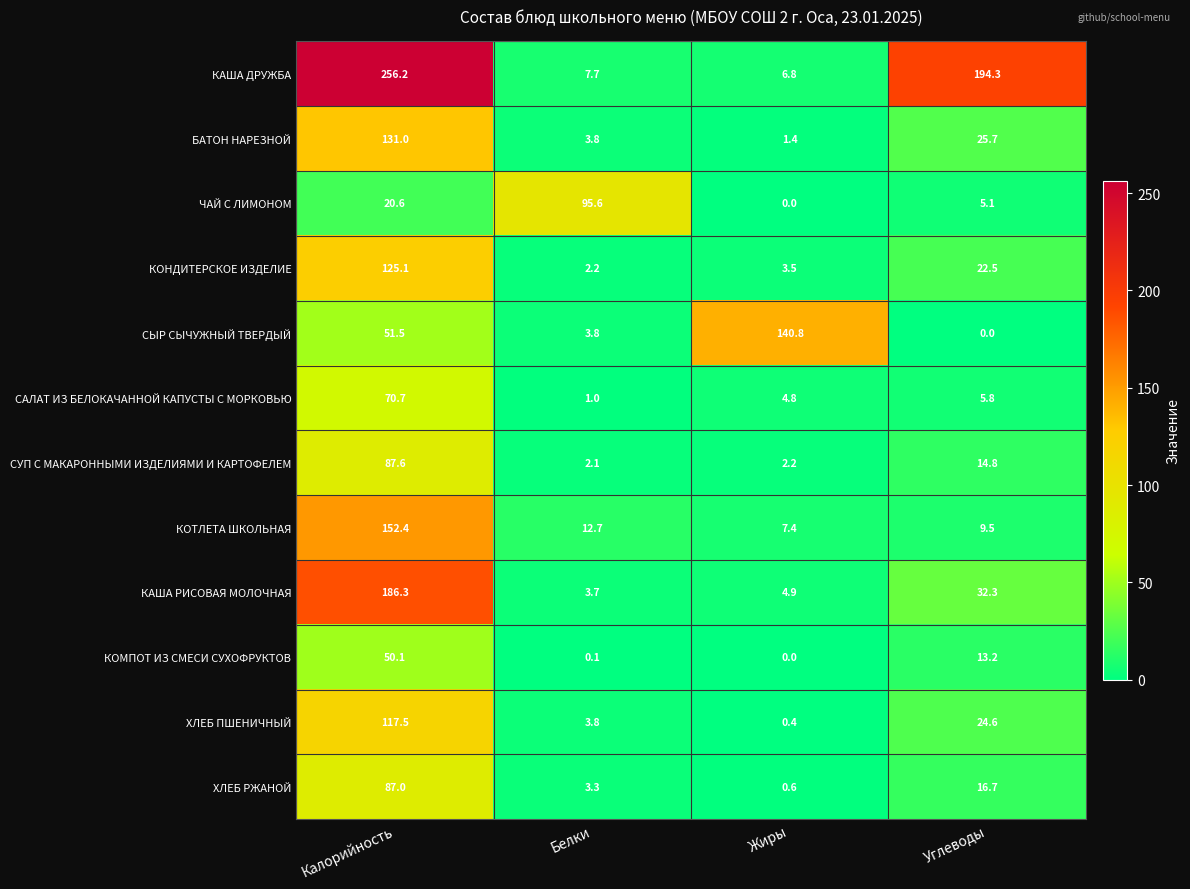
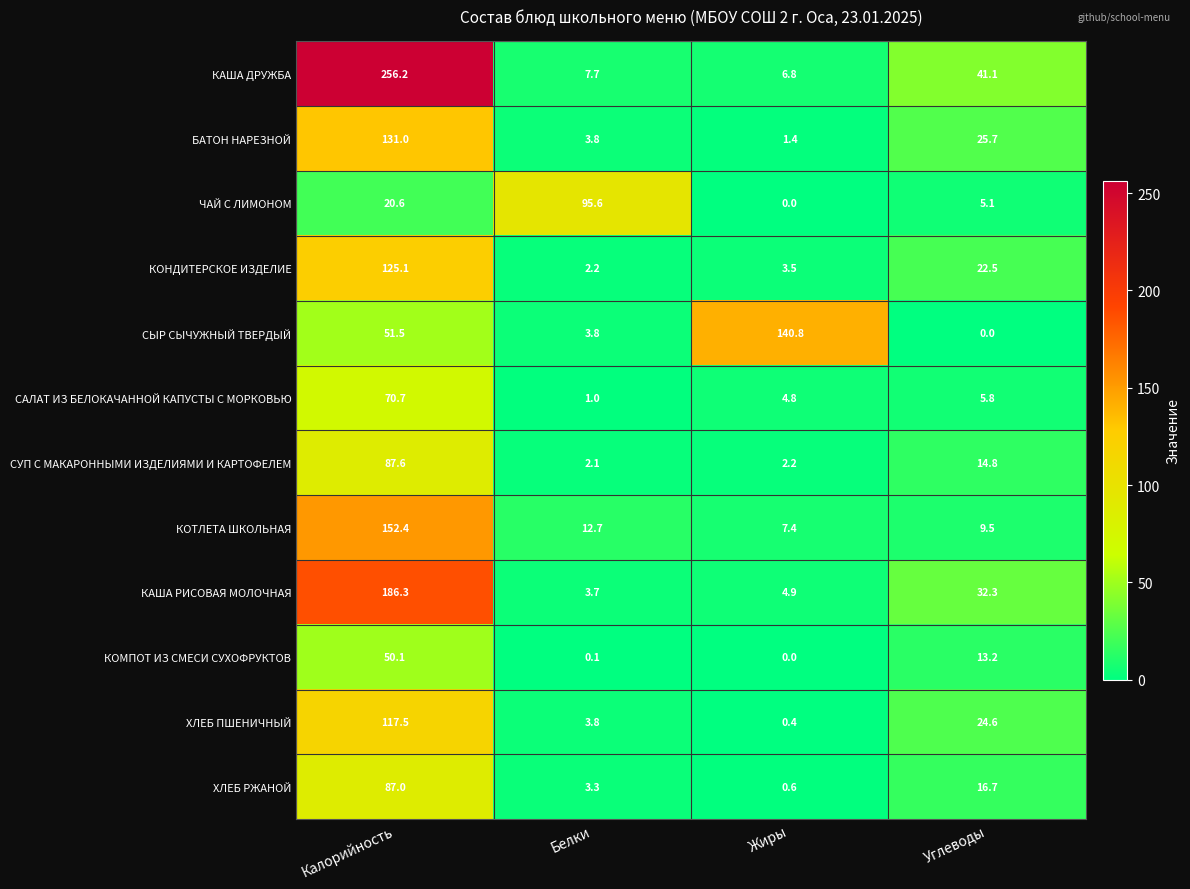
КАША ДРУЖБА, Углеводы: 194.3 -> 41.1
